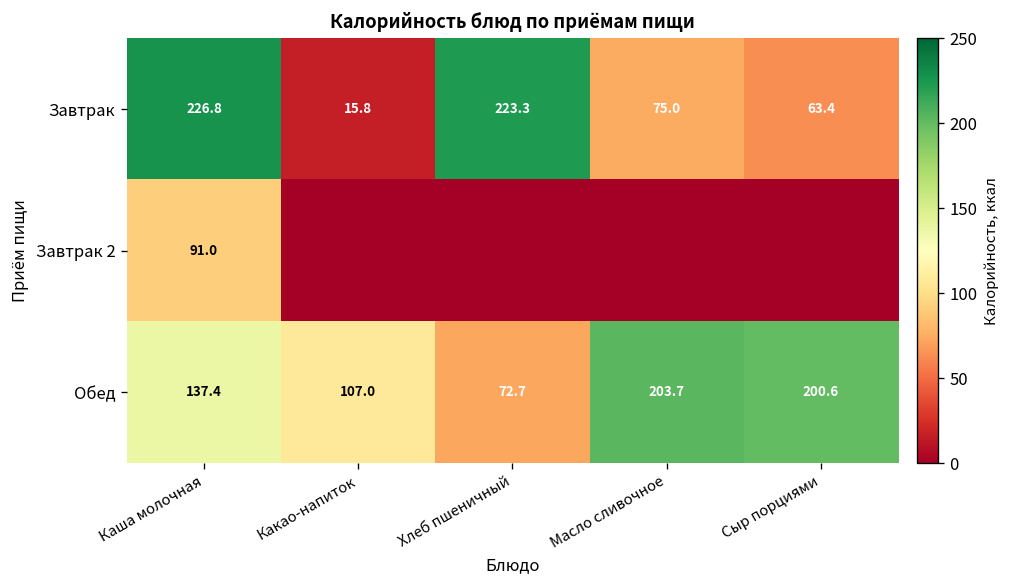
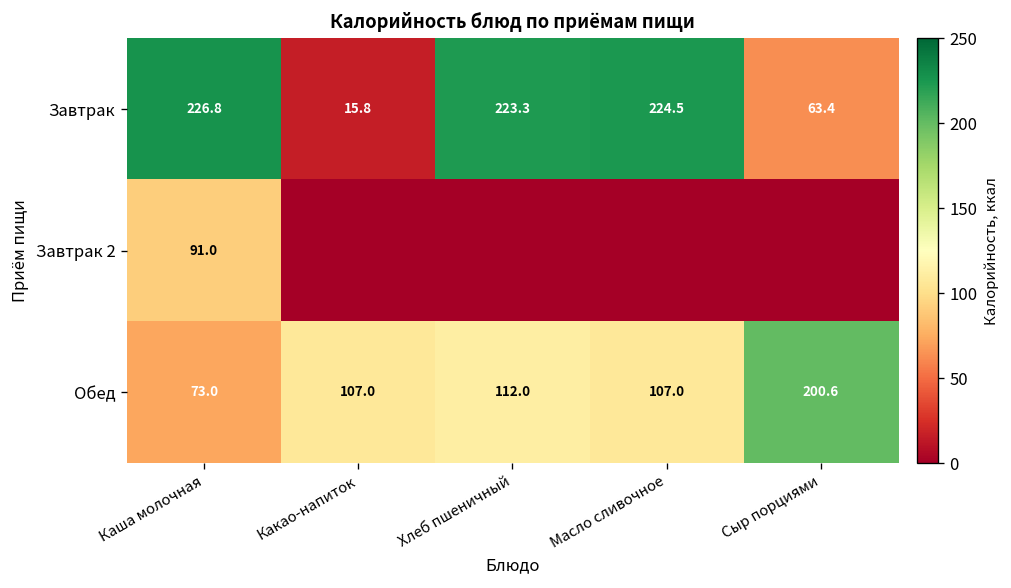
Завтрак, Масло сливочное: 75.0 -> 224.5
Обед, Каша молочная: 137.4 -> 73.0
Обед, Хлеб пшеничный: 72.7 -> 112.0
Обед, Масло сливочное: 203.7 -> 107.0
